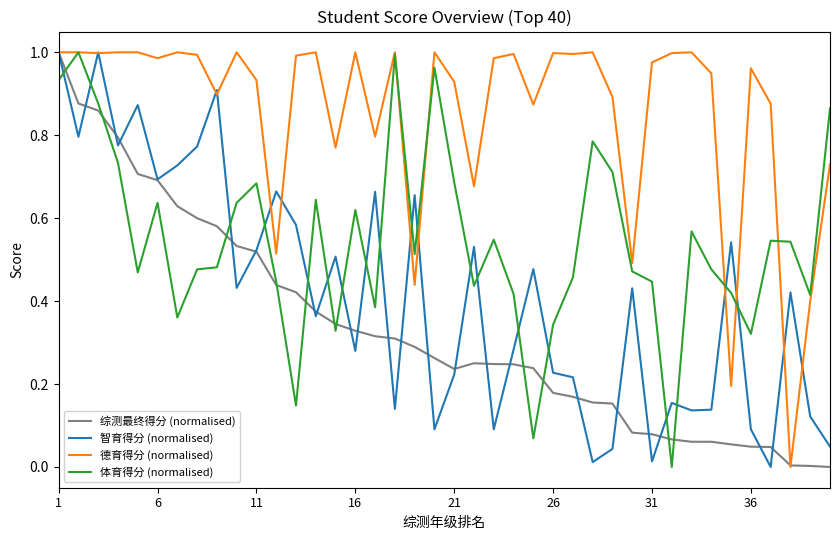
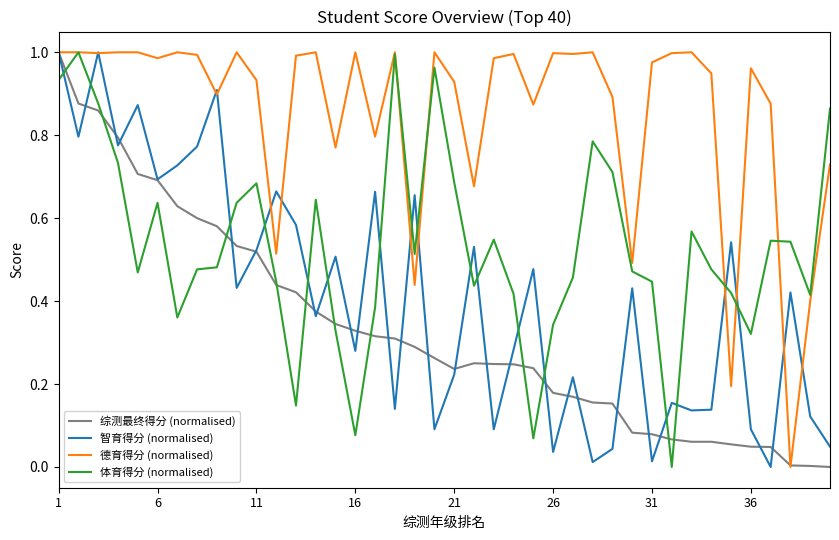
体育得分 (normalised), 16: 0.62 -> 0.08
智育得分 (normalised), 26: 0.23 -> 0.04
